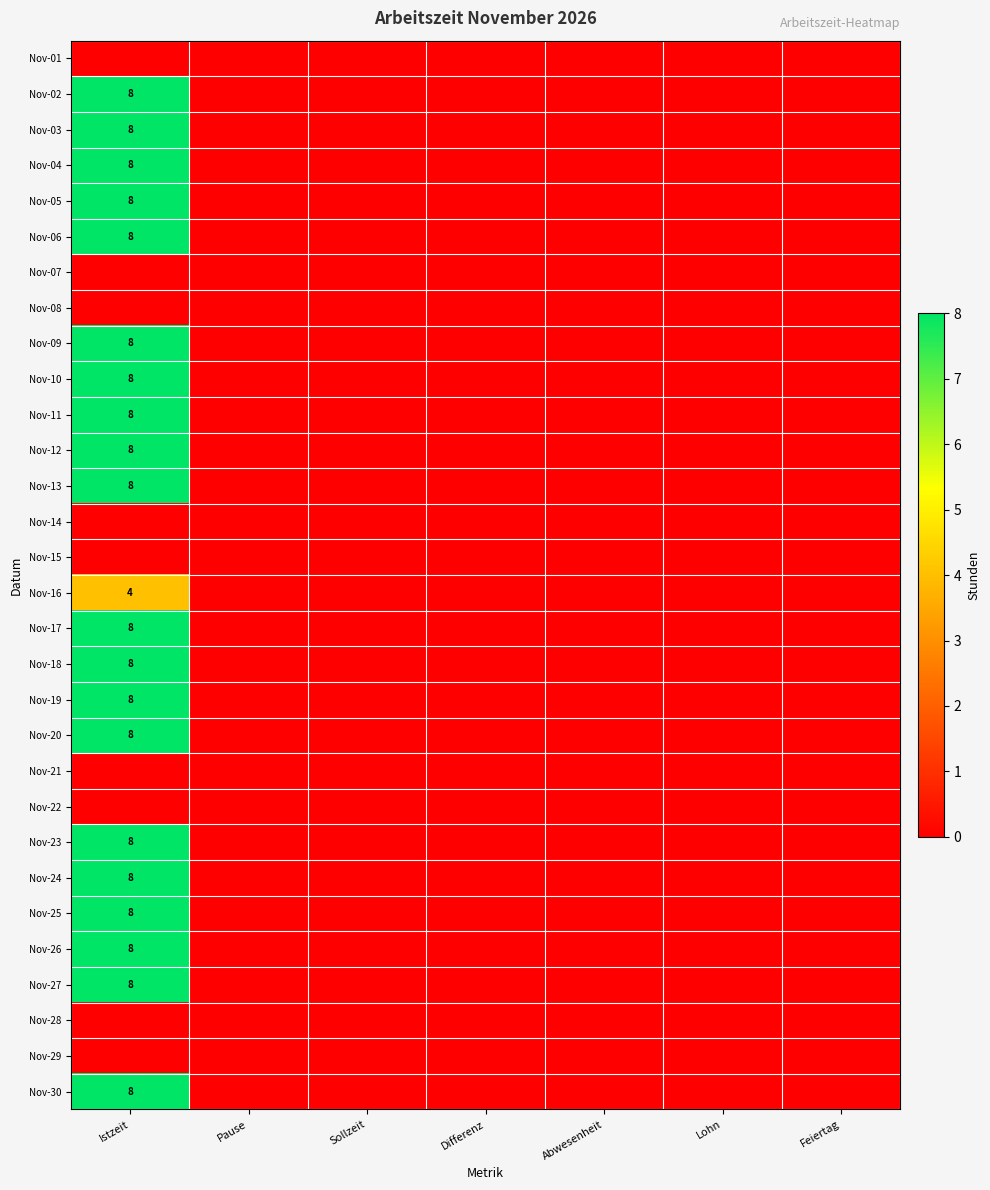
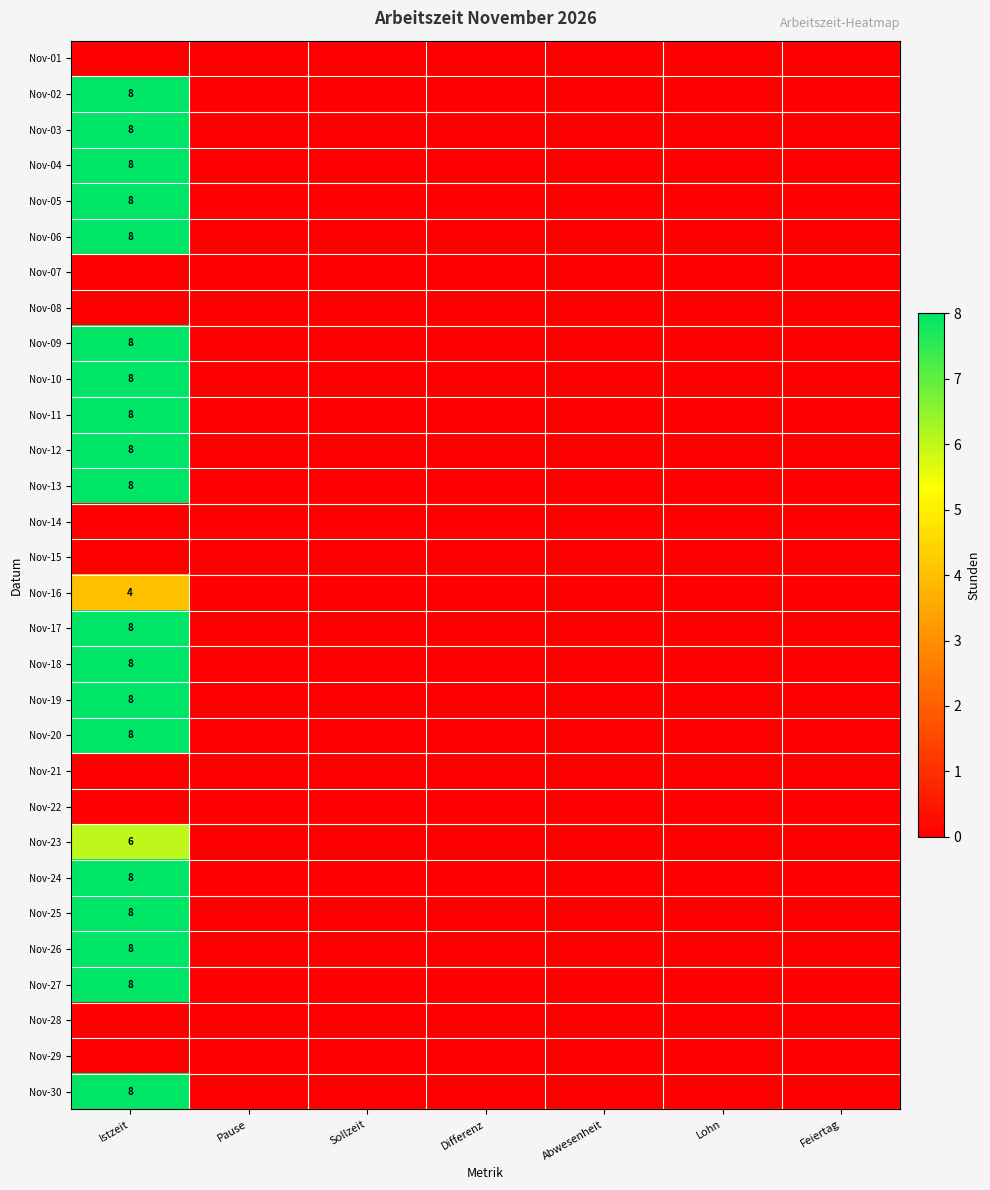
Nov-23, Istzeit: 8 -> 6
